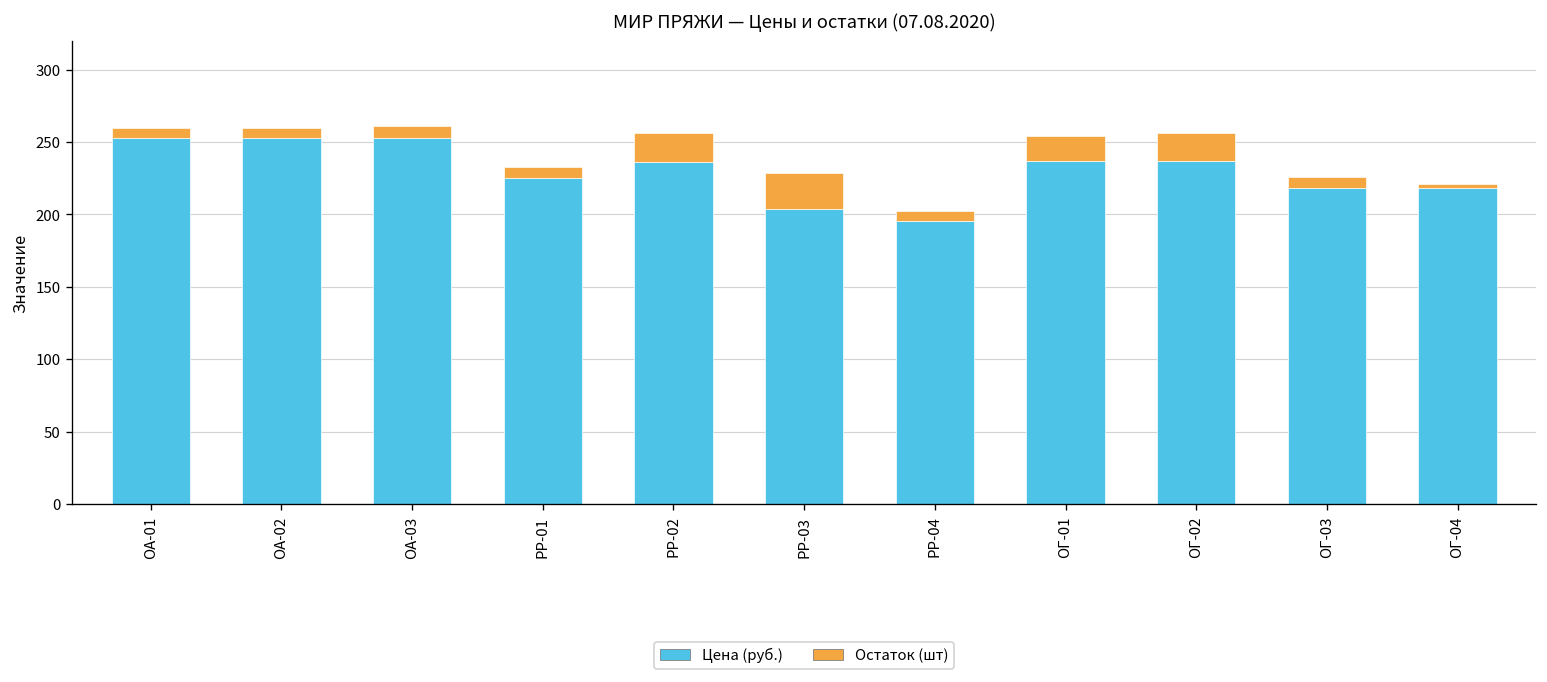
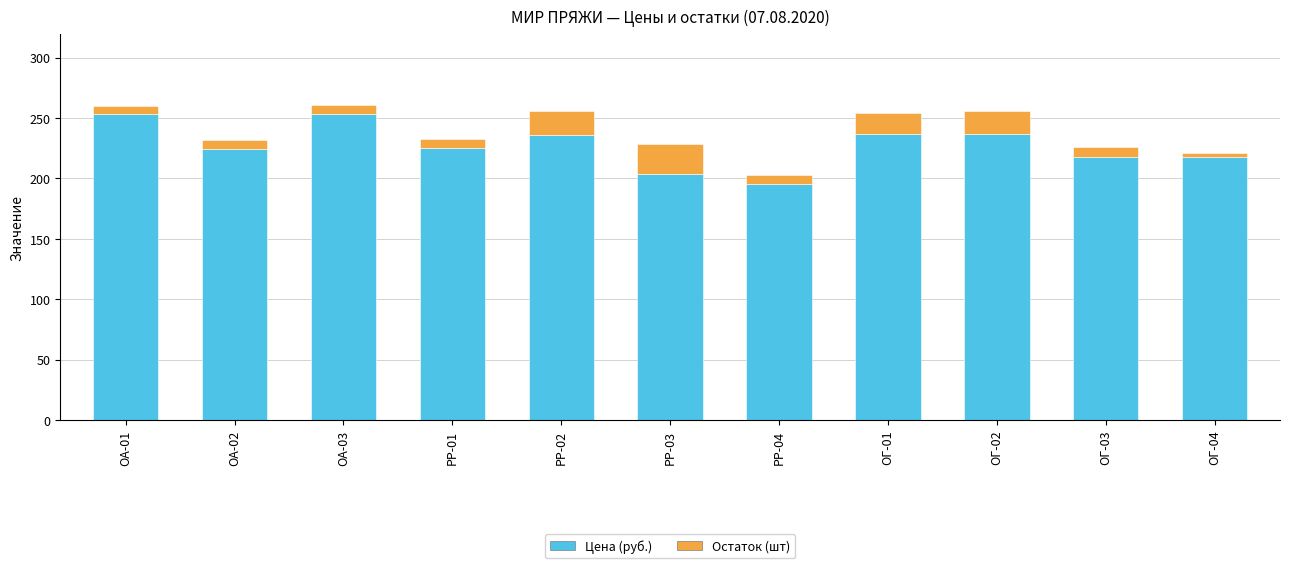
Цена (руб.), ОА-02: 253 -> 225
